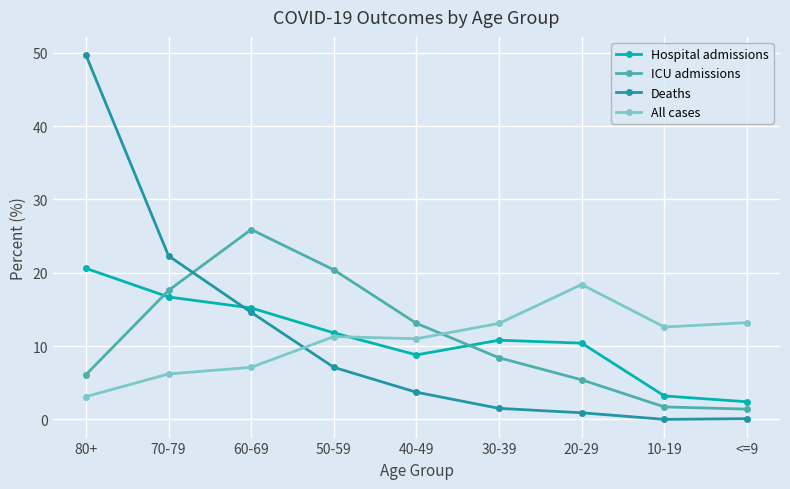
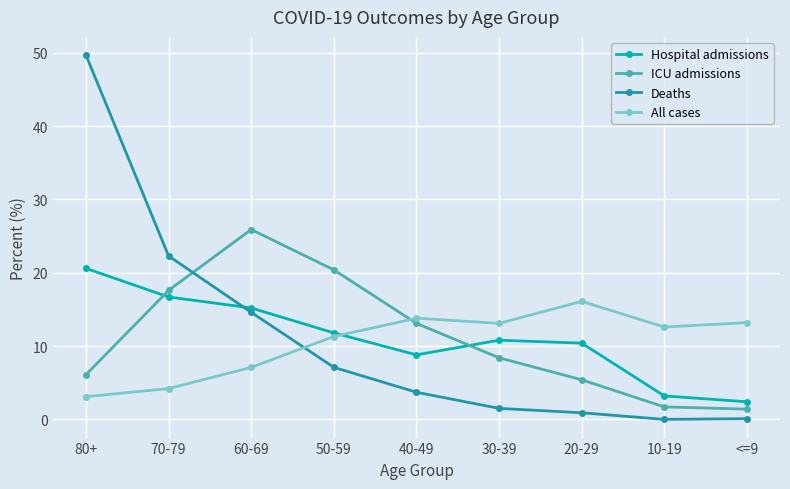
All cases, 70-79: 6 -> 4
All cases, 40-49: 11 -> 14
All cases, 20-29: 18 -> 16
